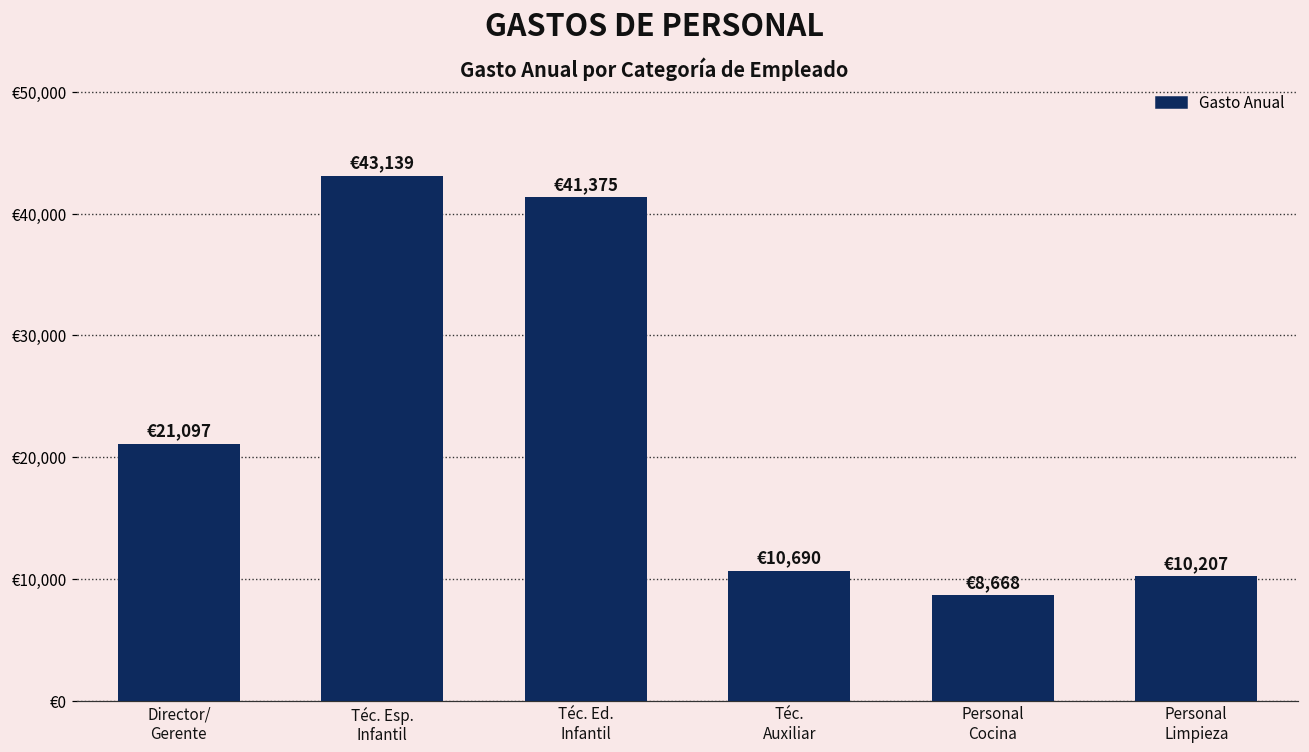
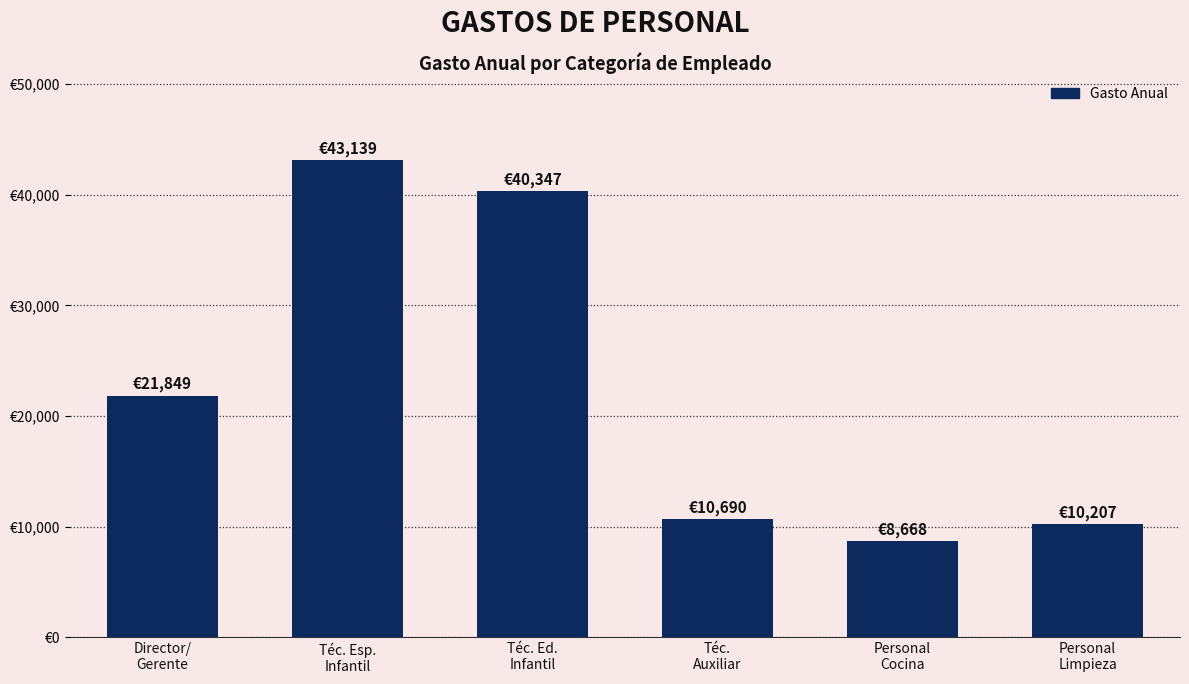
Director/ Gerente: €21,097 -> €21,849
Téc. Ed. Infantil: €41,375 -> €40,347
